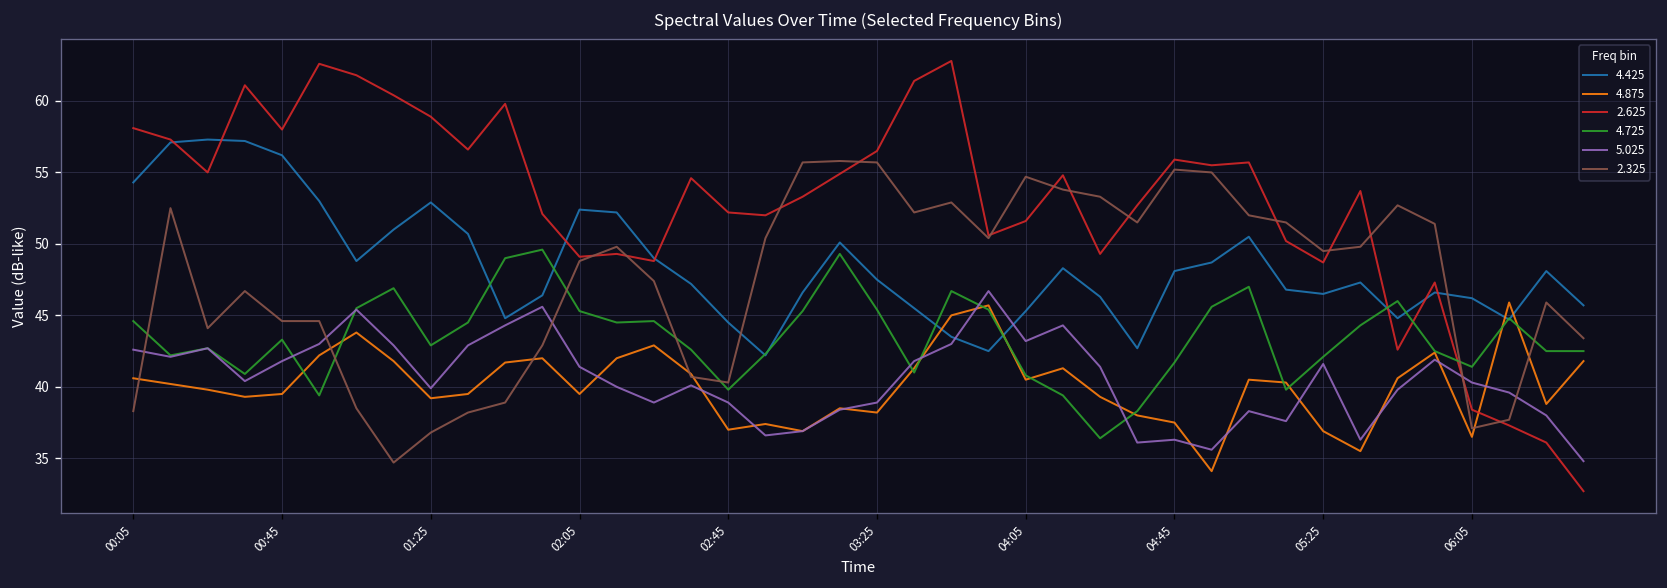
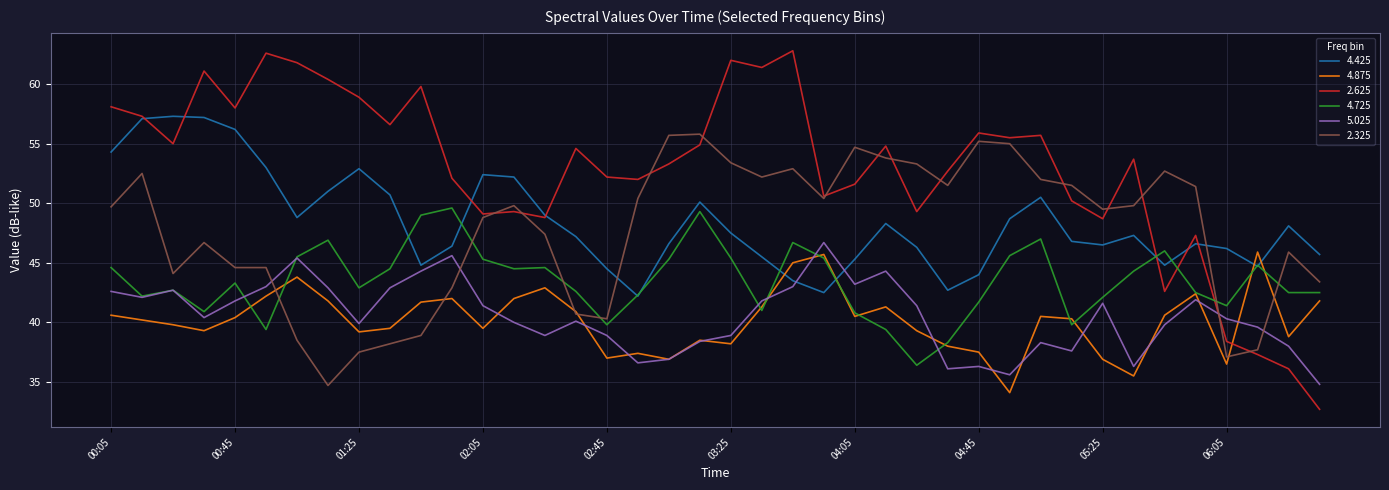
2.325, 00:05: 38.3 -> 49.7
4.875, 00:45: 39.5 -> 40.4
2.325, 01:25: 36.8 -> 37.5
2.625, 03:25: 56.5 -> 62.0
2.325, 03:25: 55.7 -> 53.4
4.425, 04:45: 48.1 -> 44.0
